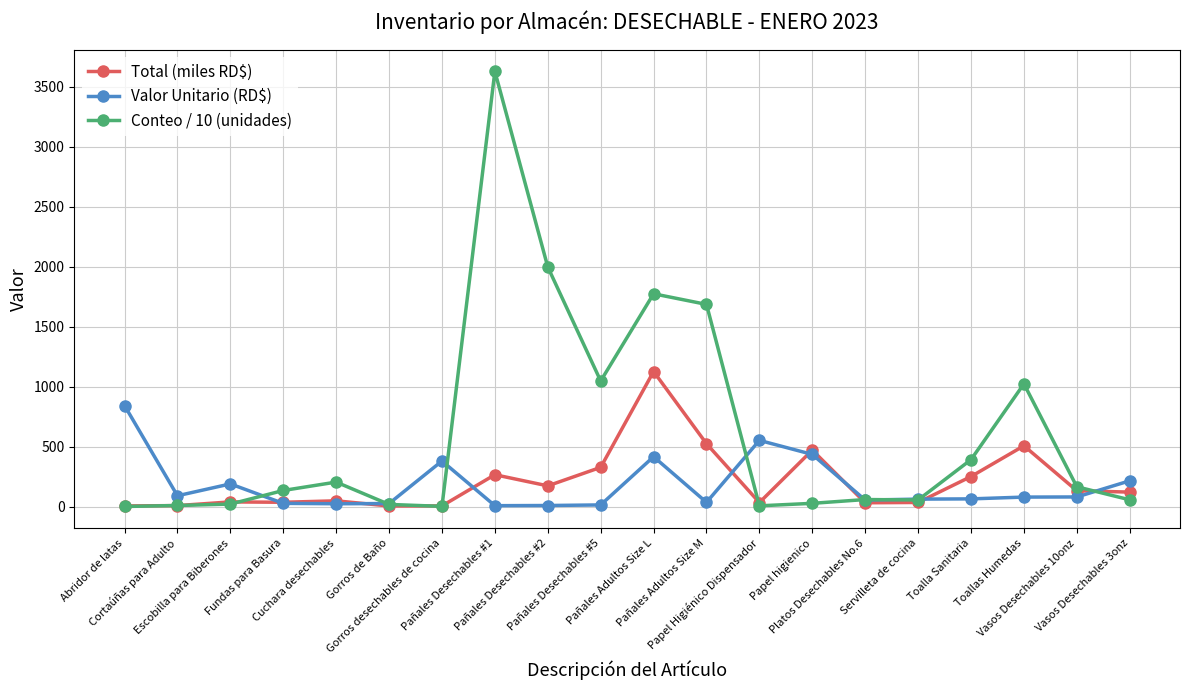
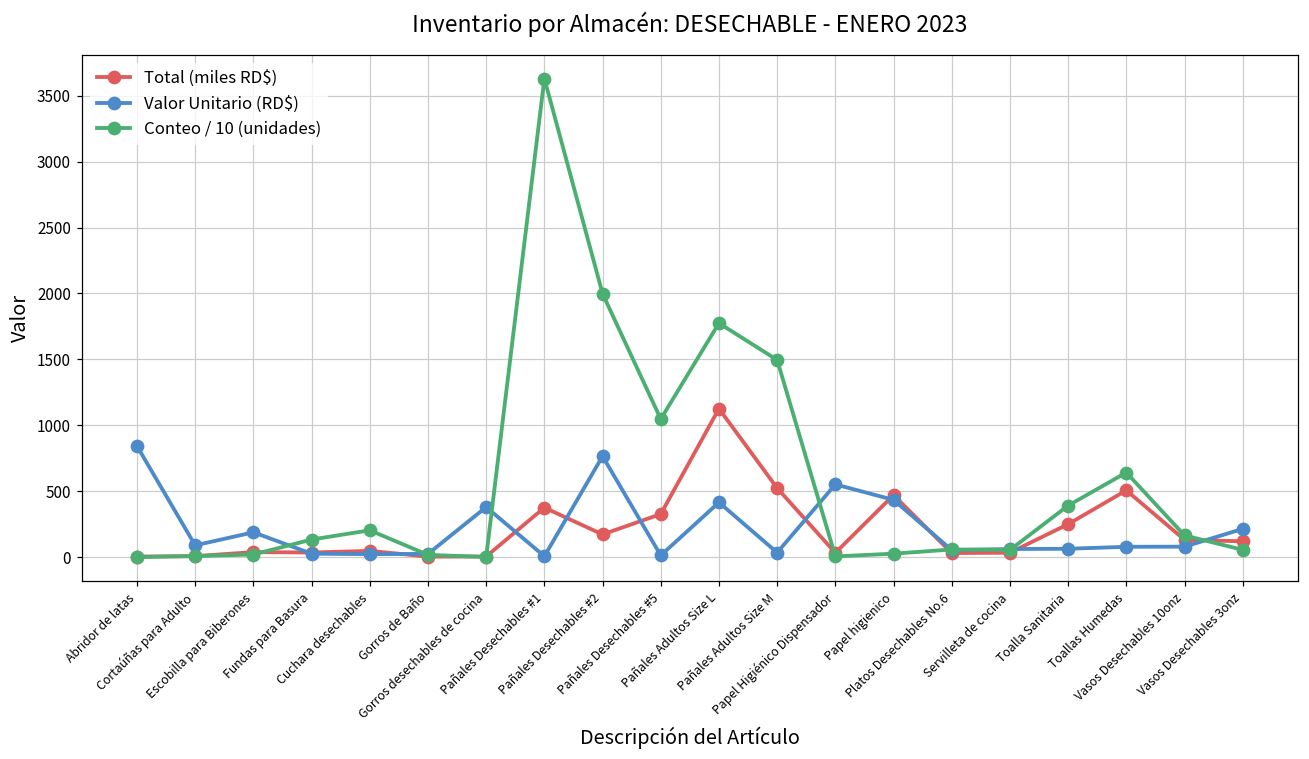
Total (miles RD$), Pañales Desechables #1: 270 -> 380
Valor Unitario (RD$), Pañales Desechables #2: 10 -> 770
Conteo / 10 (unidades), Pañales Adultos Size M: 1690 -> 1500
Conteo / 10 (unidades), Toallas Humedas: 1020 -> 640
